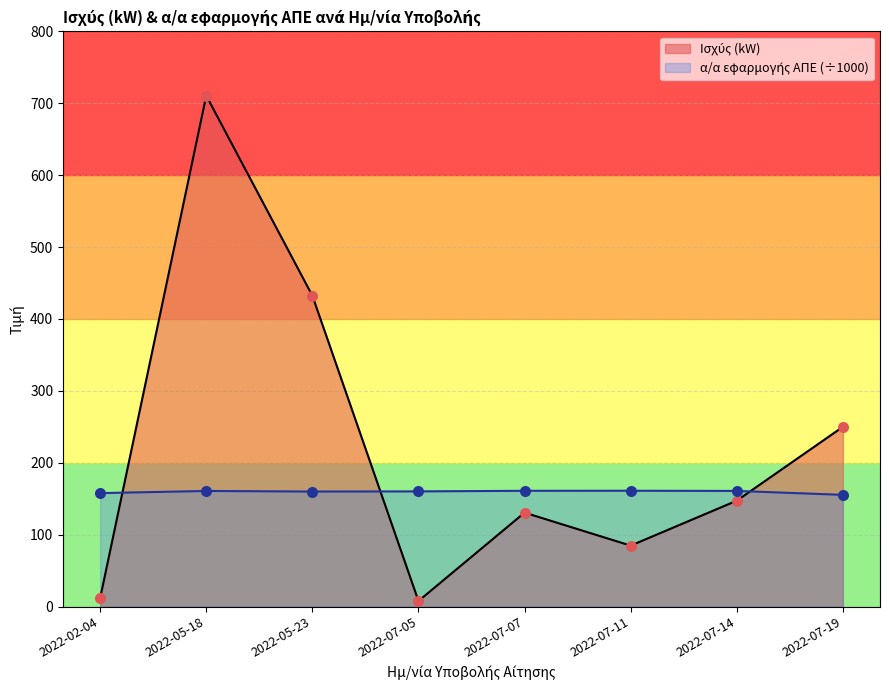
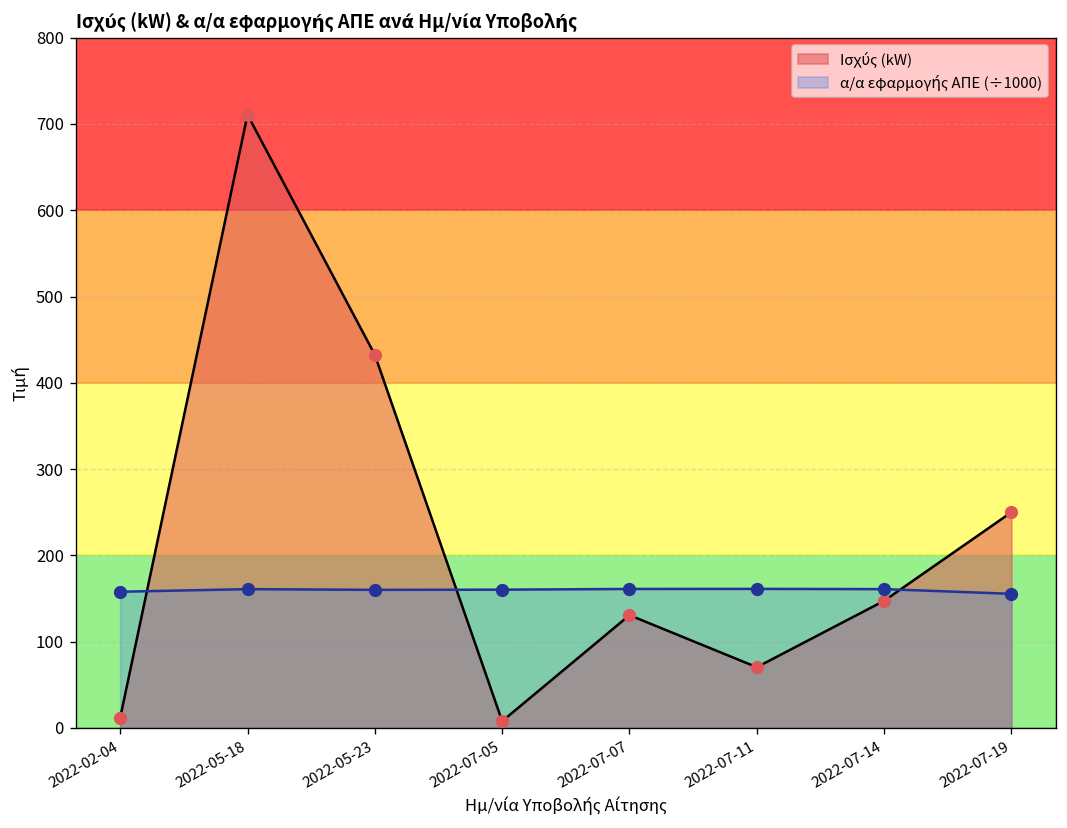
Ισχύς (kW), 2022-07-11: 80 -> 70
